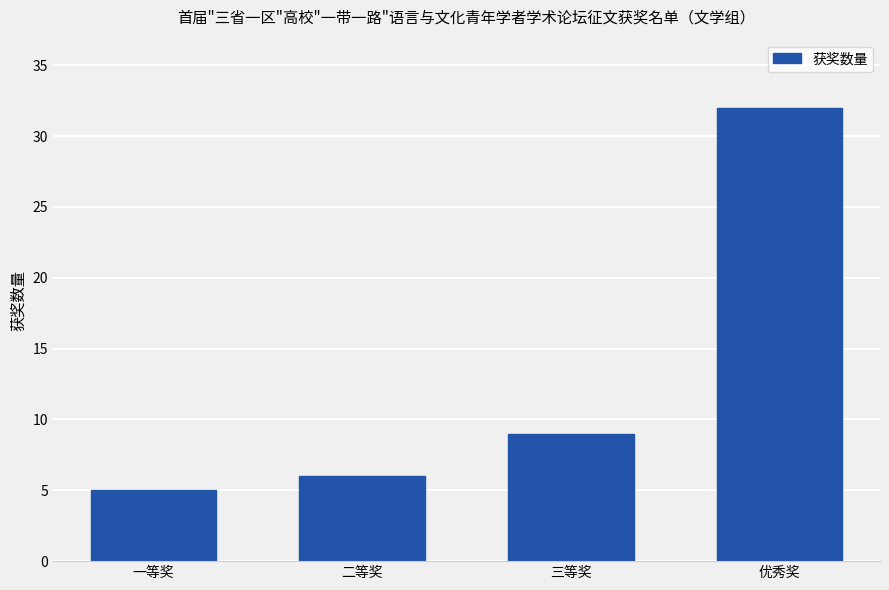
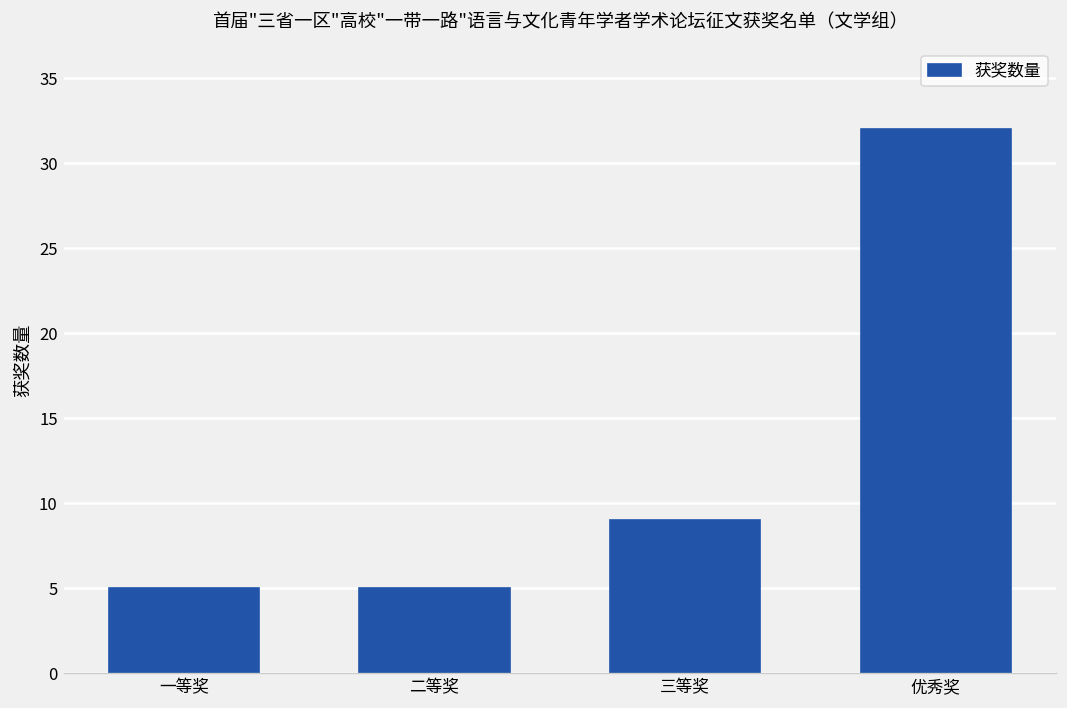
二等奖: 6 -> 5
